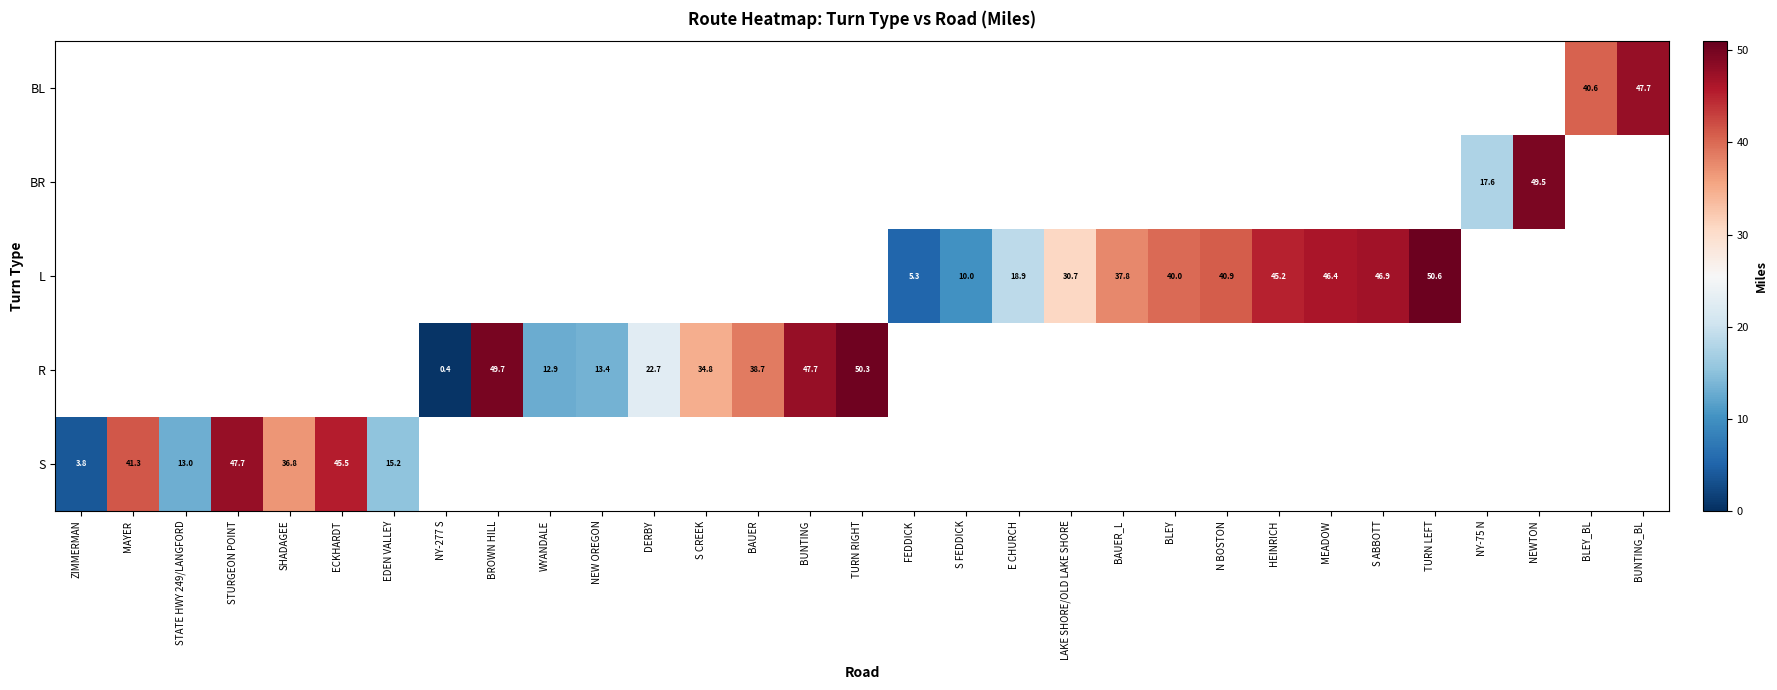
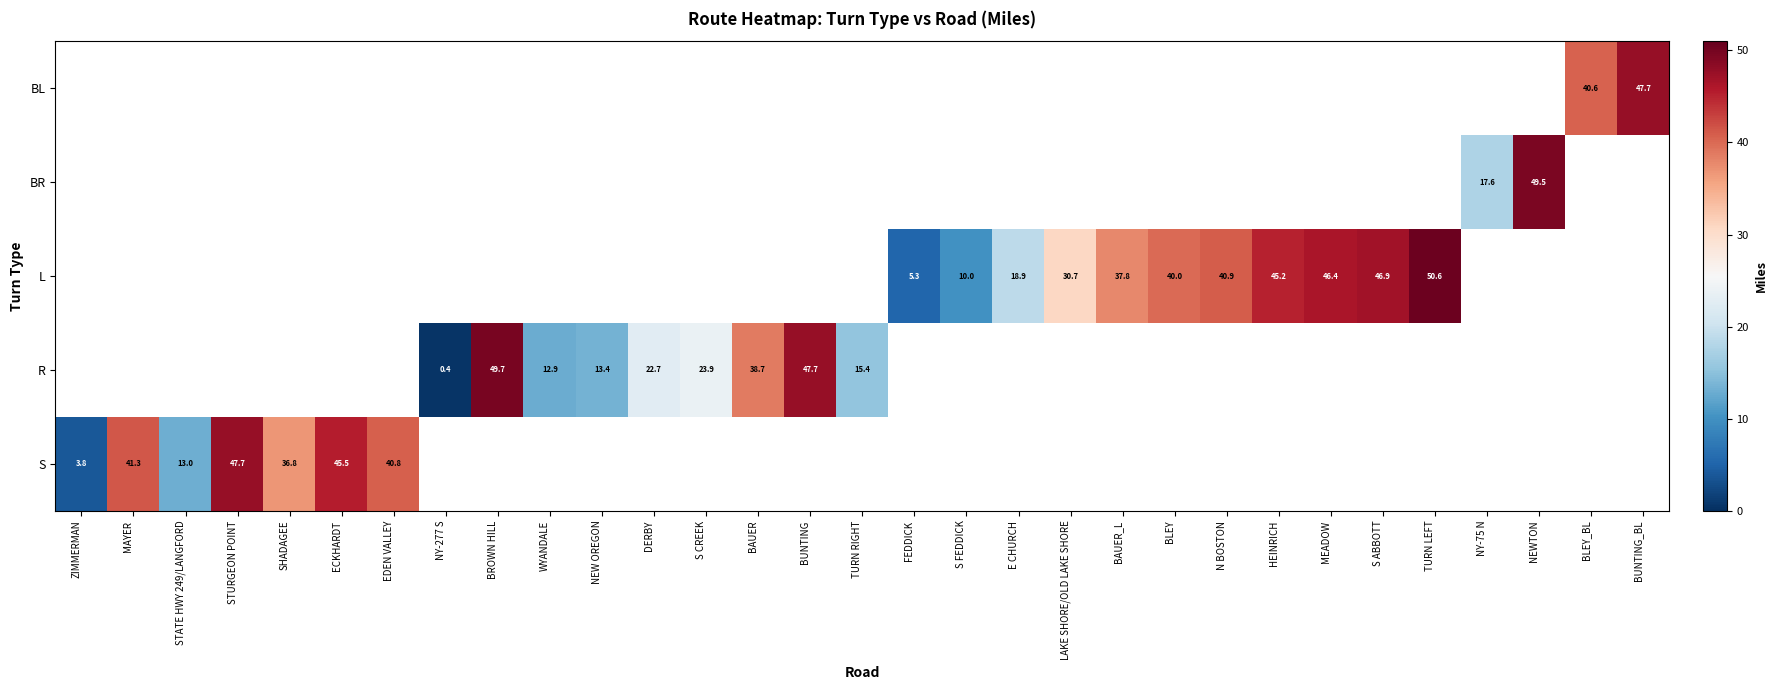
R, S CREEK: 34.8 -> 23.9
R, TURN RIGHT: 50.3 -> 15.4
S, EDEN VALLEY: 15.2 -> 40.8
